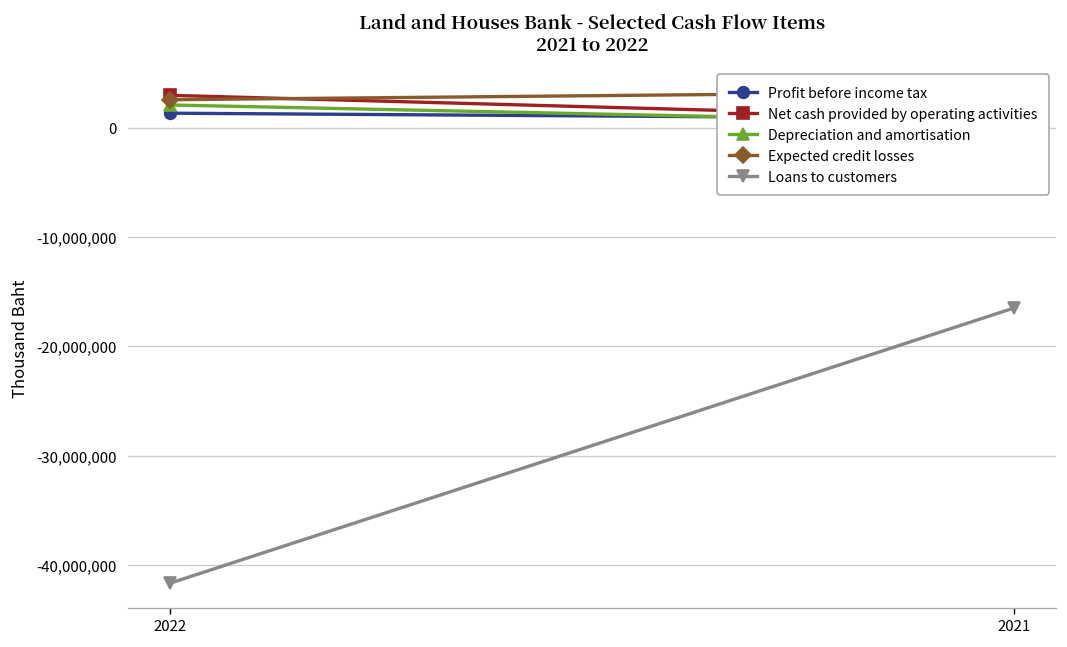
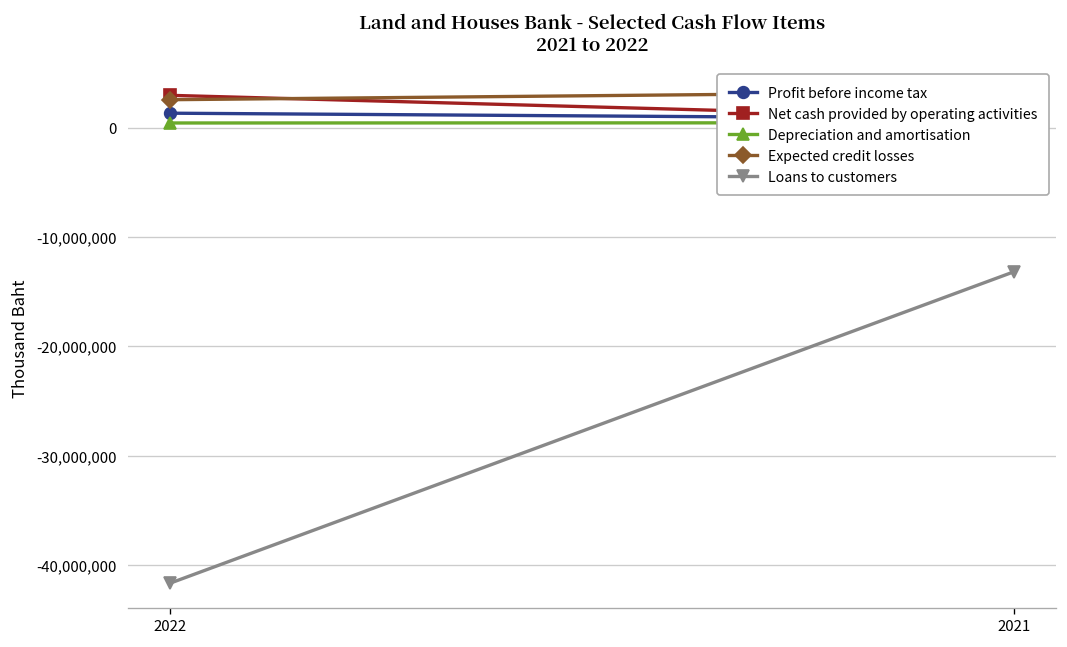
Depreciation and amortisation, 2022: 2,000,000 -> 0
Loans to customers, 2021: -17,000,000 -> -13,000,000
